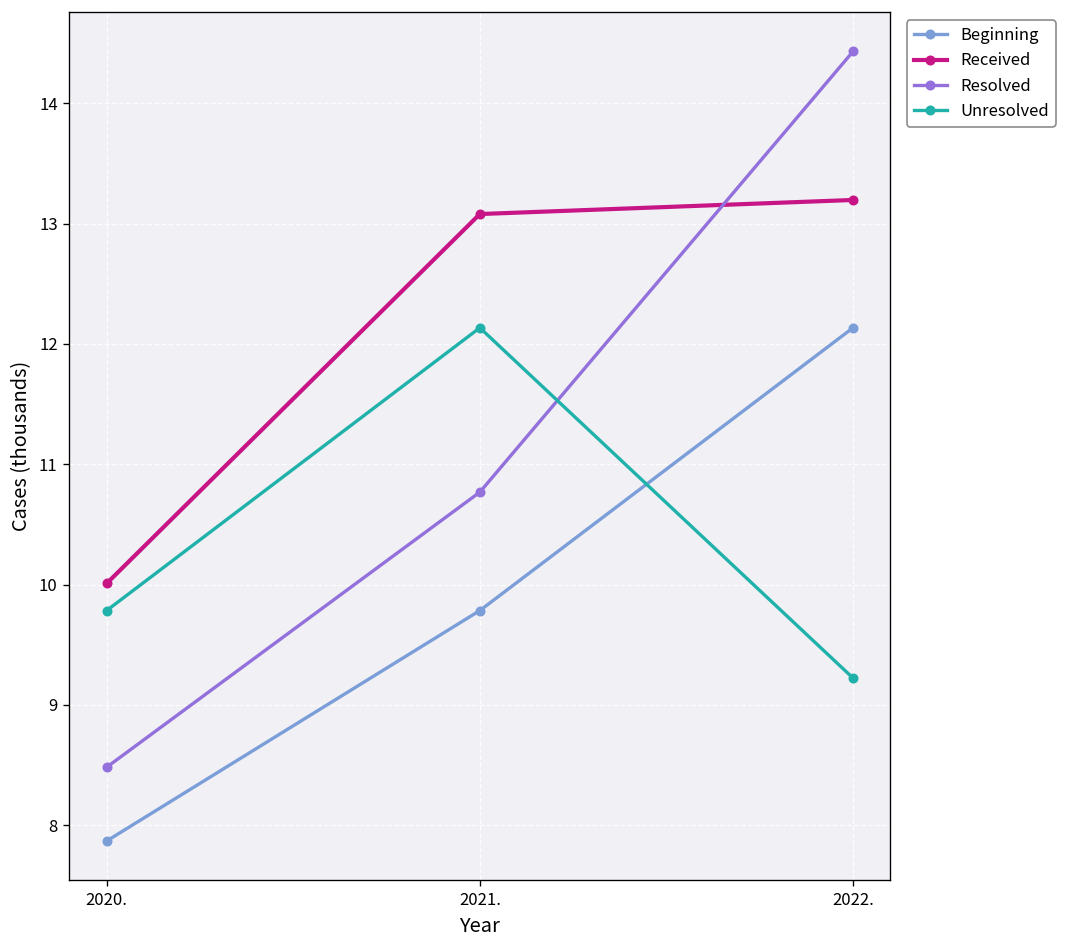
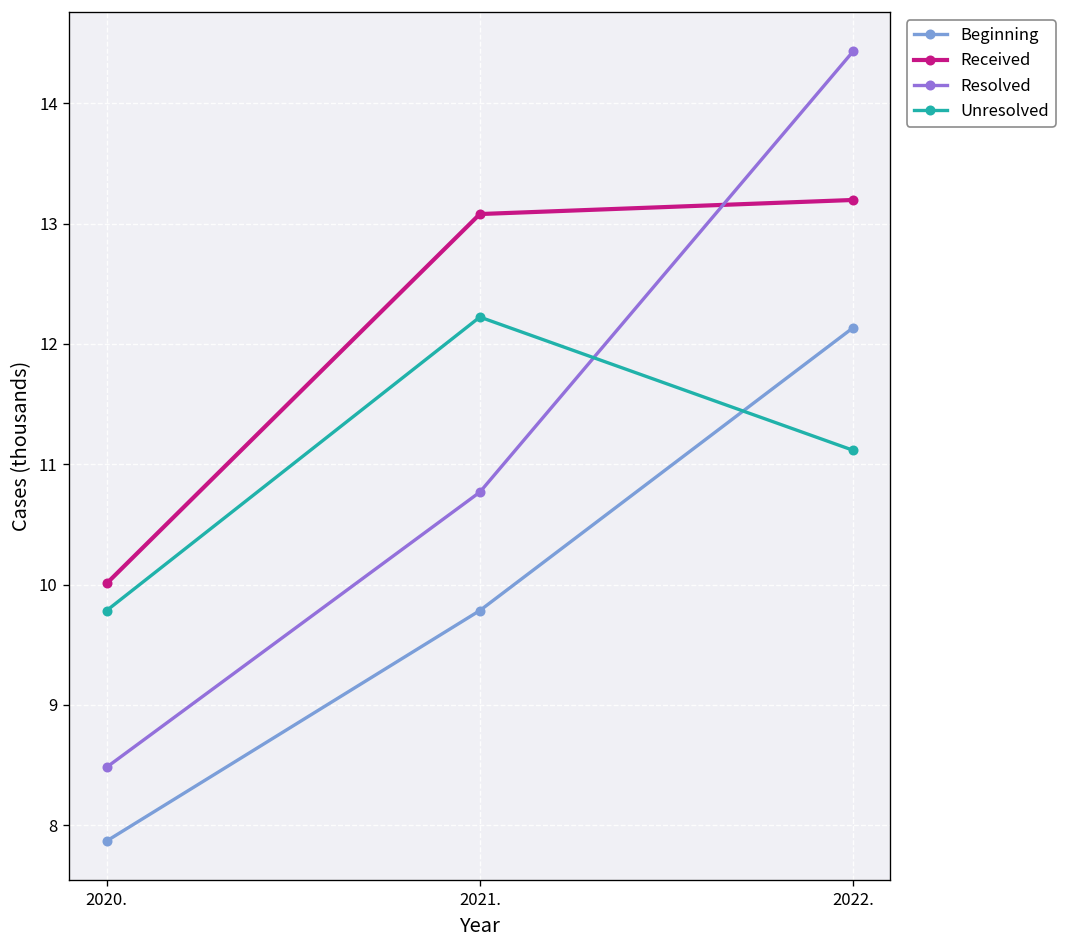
Unresolved, 2021.: 12.13 -> 12.22
Unresolved, 2022.: 9.22 -> 11.12
